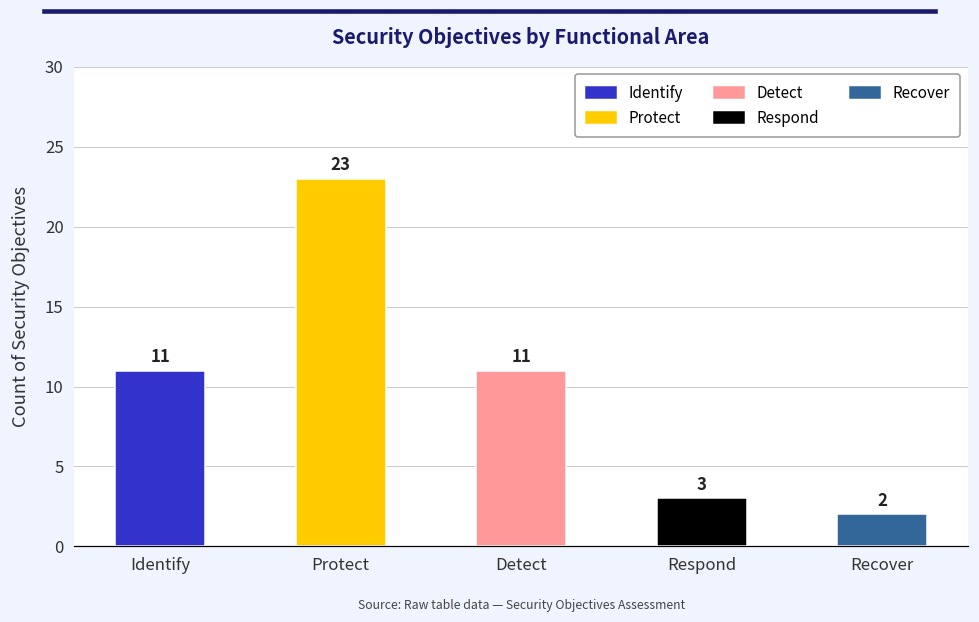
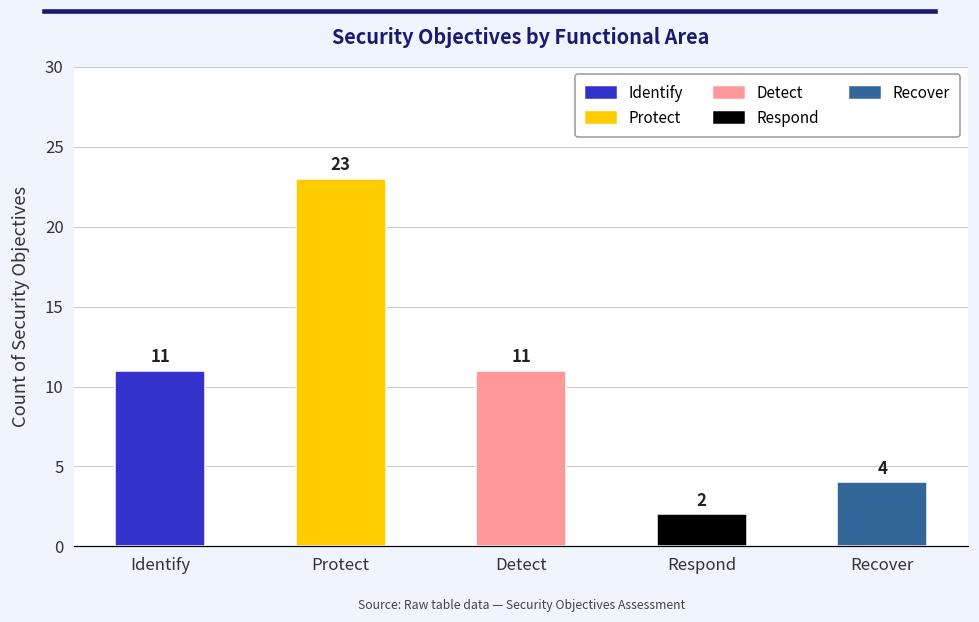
Respond: 3 -> 2
Recover: 2 -> 4
